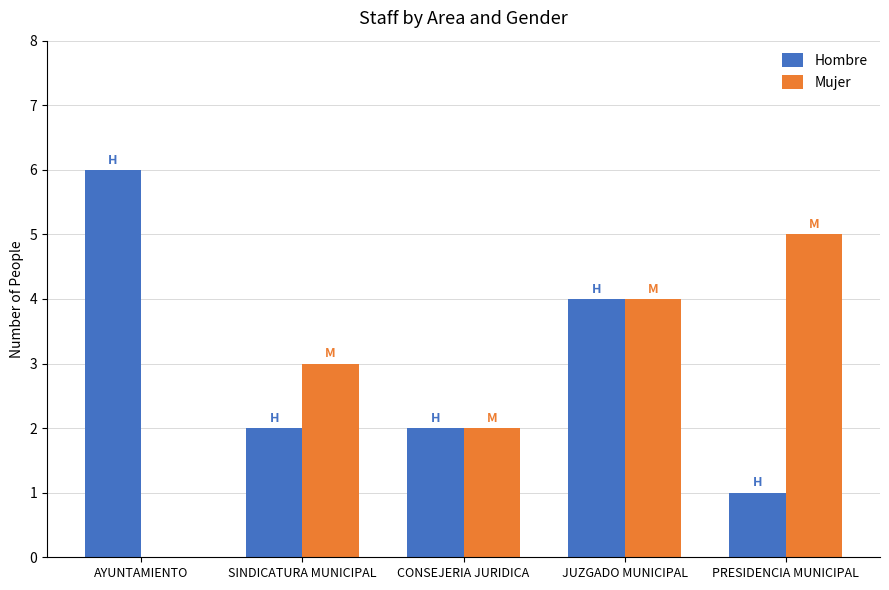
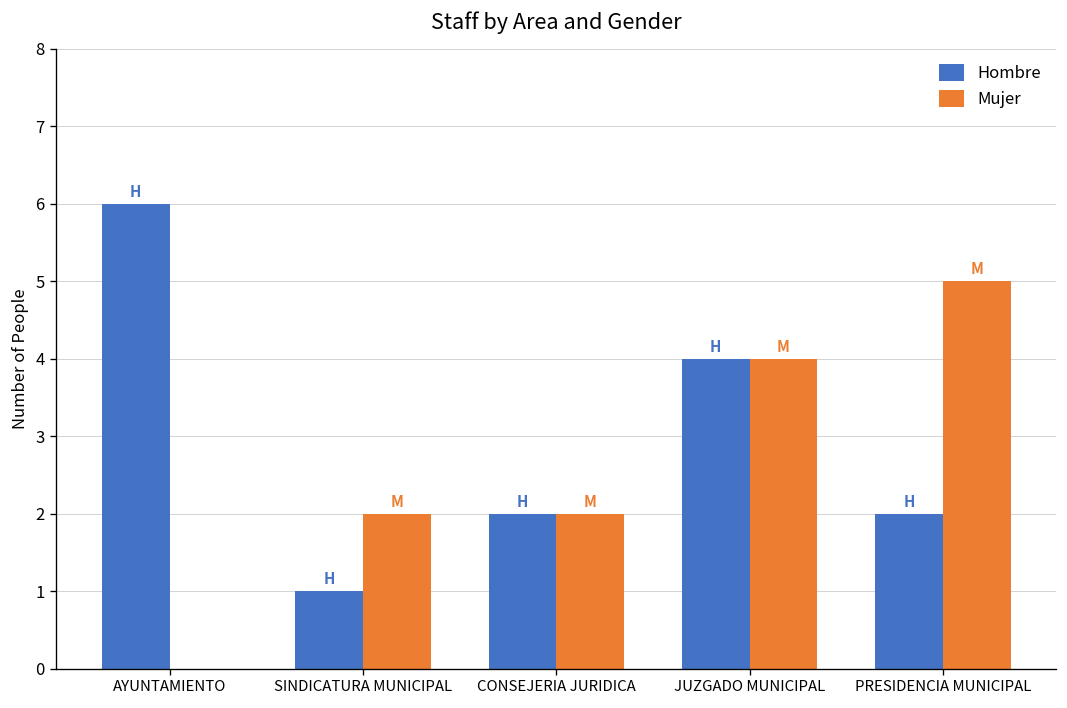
Hombre, SINDICATURA MUNICIPAL: 2 -> 1
Mujer, SINDICATURA MUNICIPAL: 3 -> 2
Hombre, PRESIDENCIA MUNICIPAL: 1 -> 2
